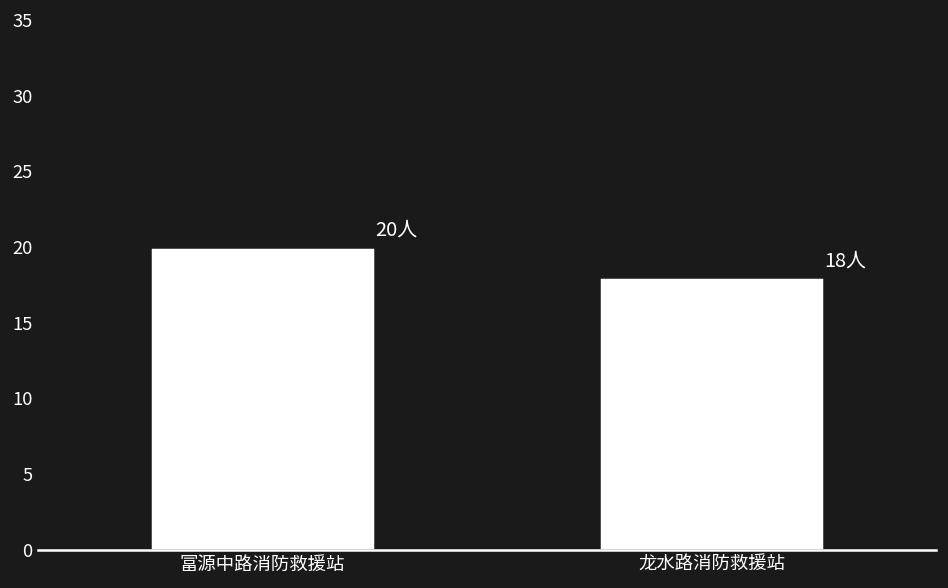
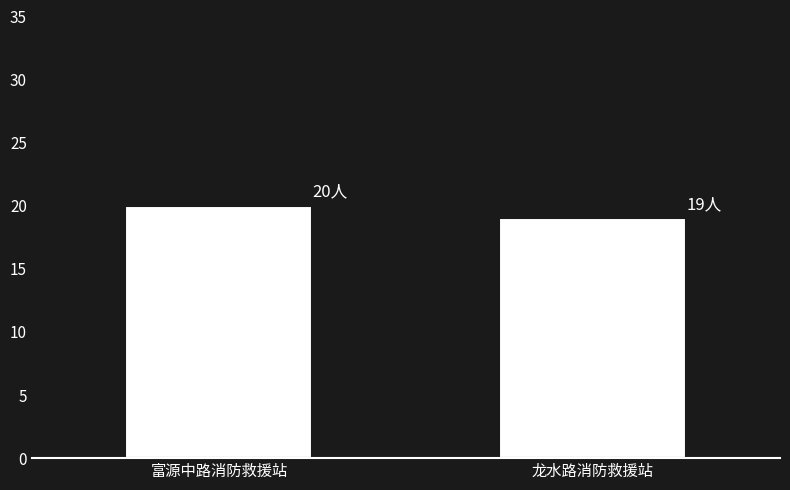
龙水路消防救援站: 18人 -> 19人
